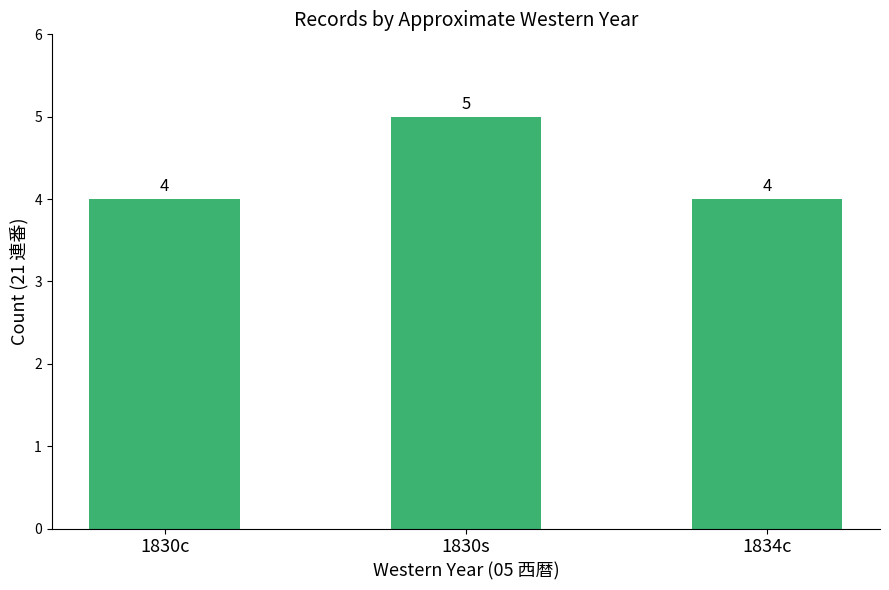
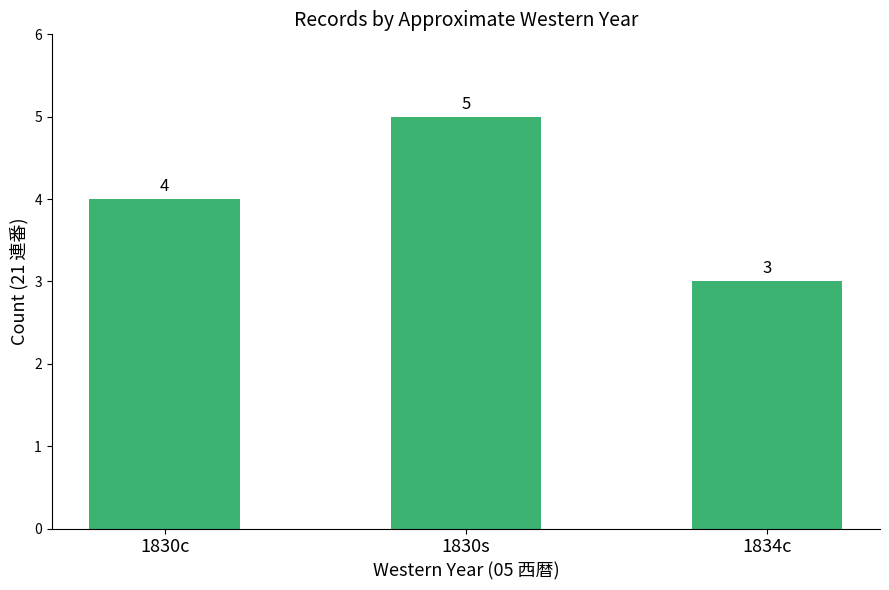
1834c: 4 -> 3
